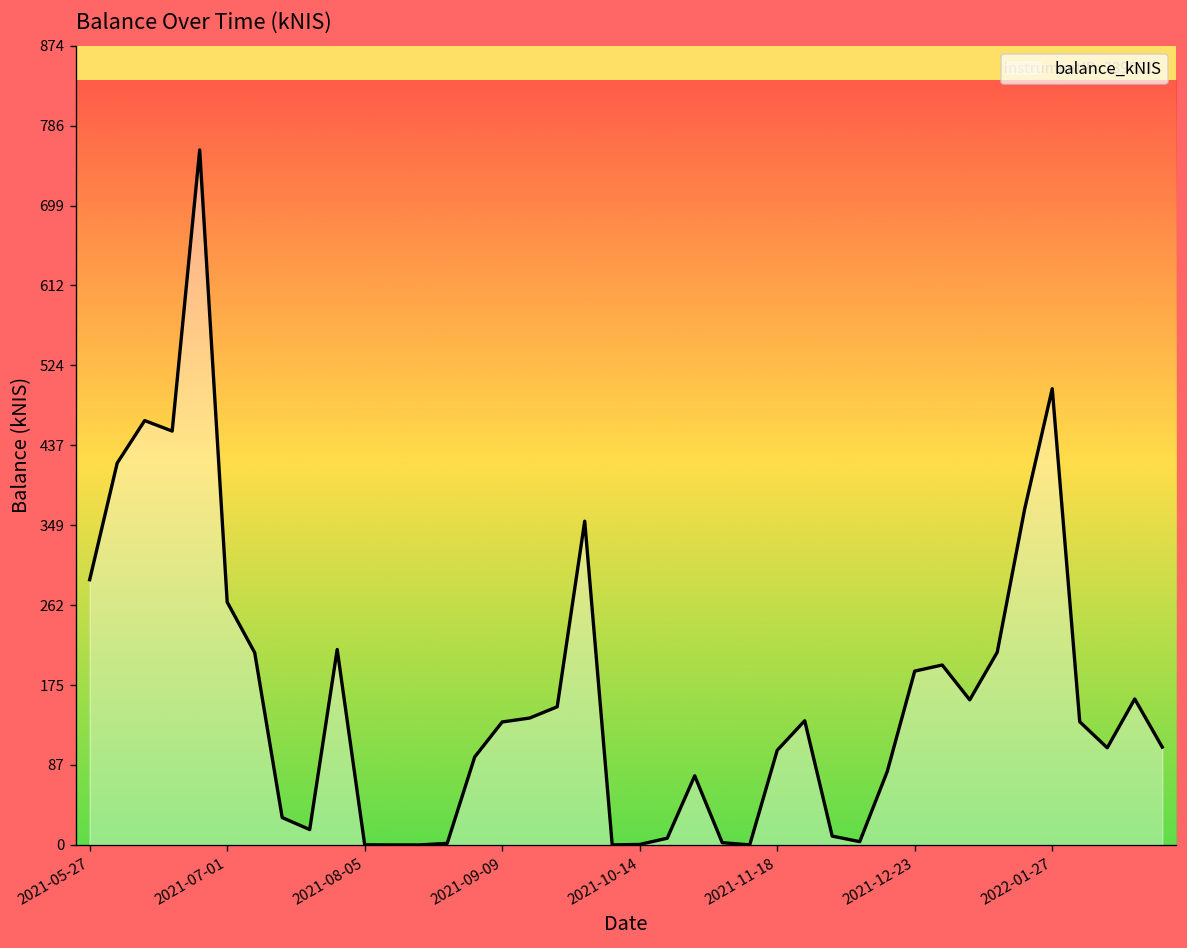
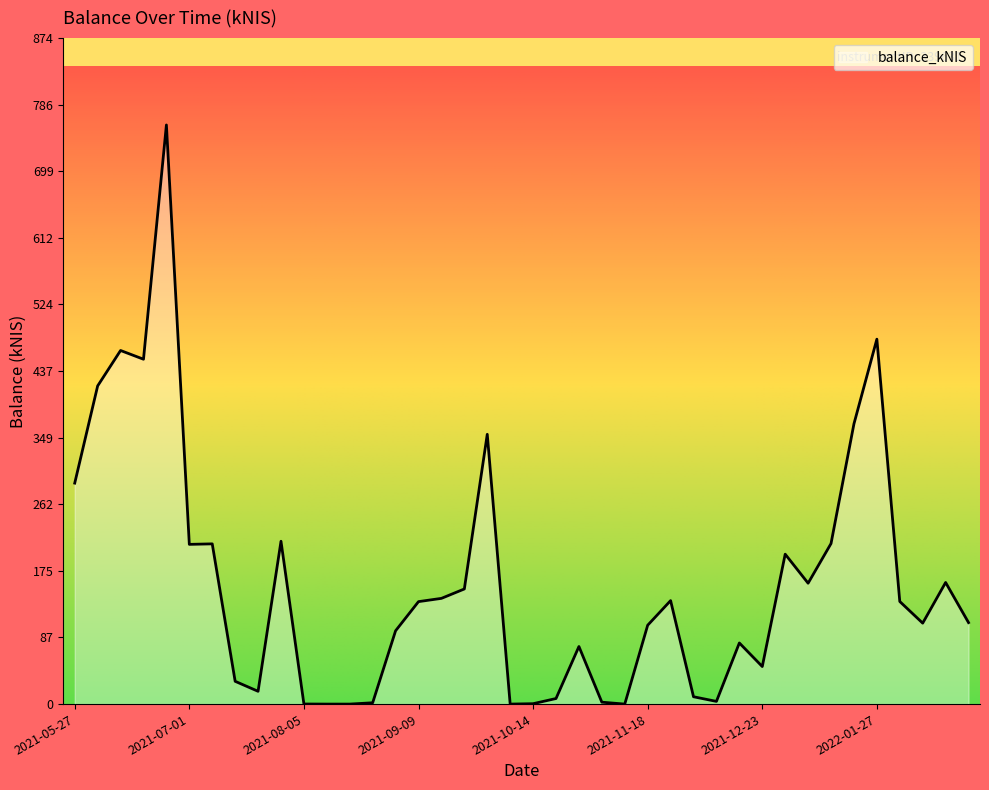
2021-07-01: 270 -> 210
2021-12-23: 190 -> 50
2022-01-27: 500 -> 480
